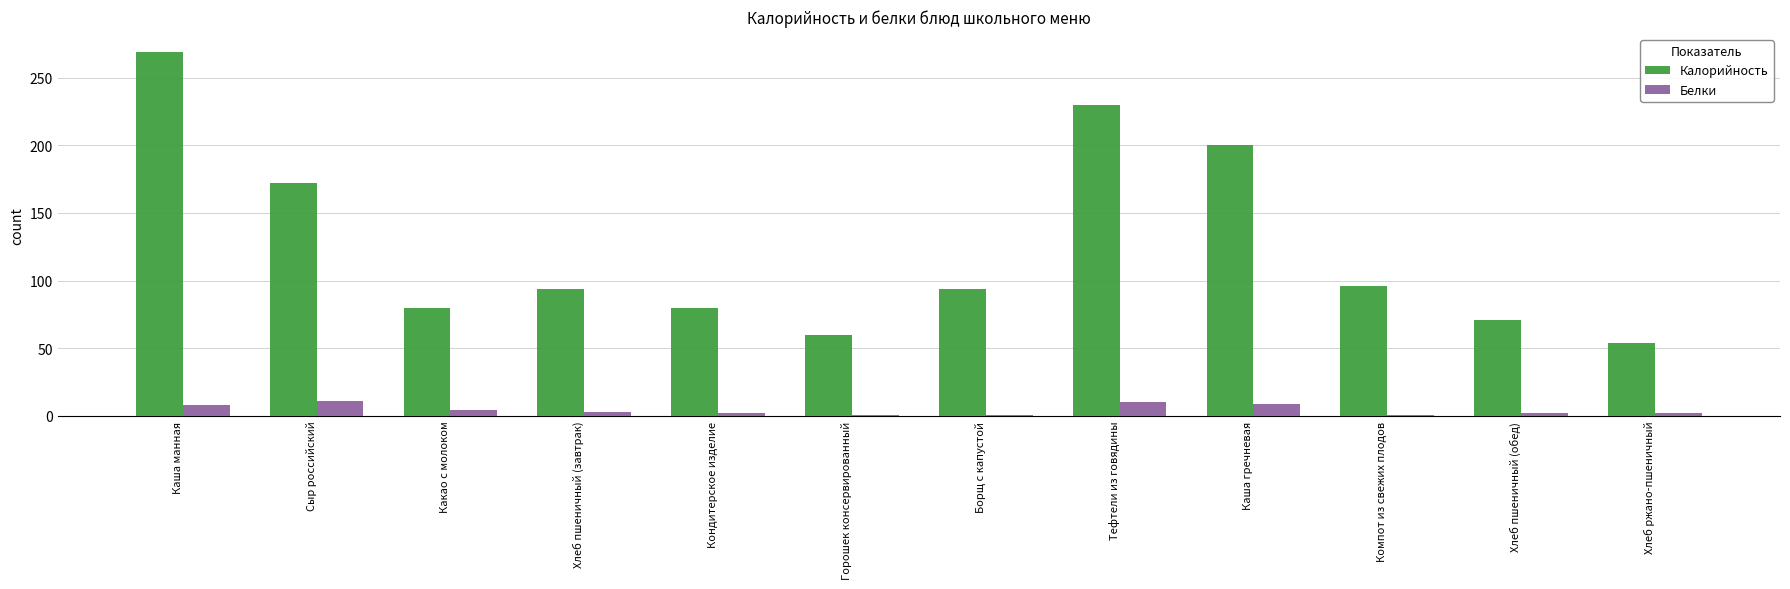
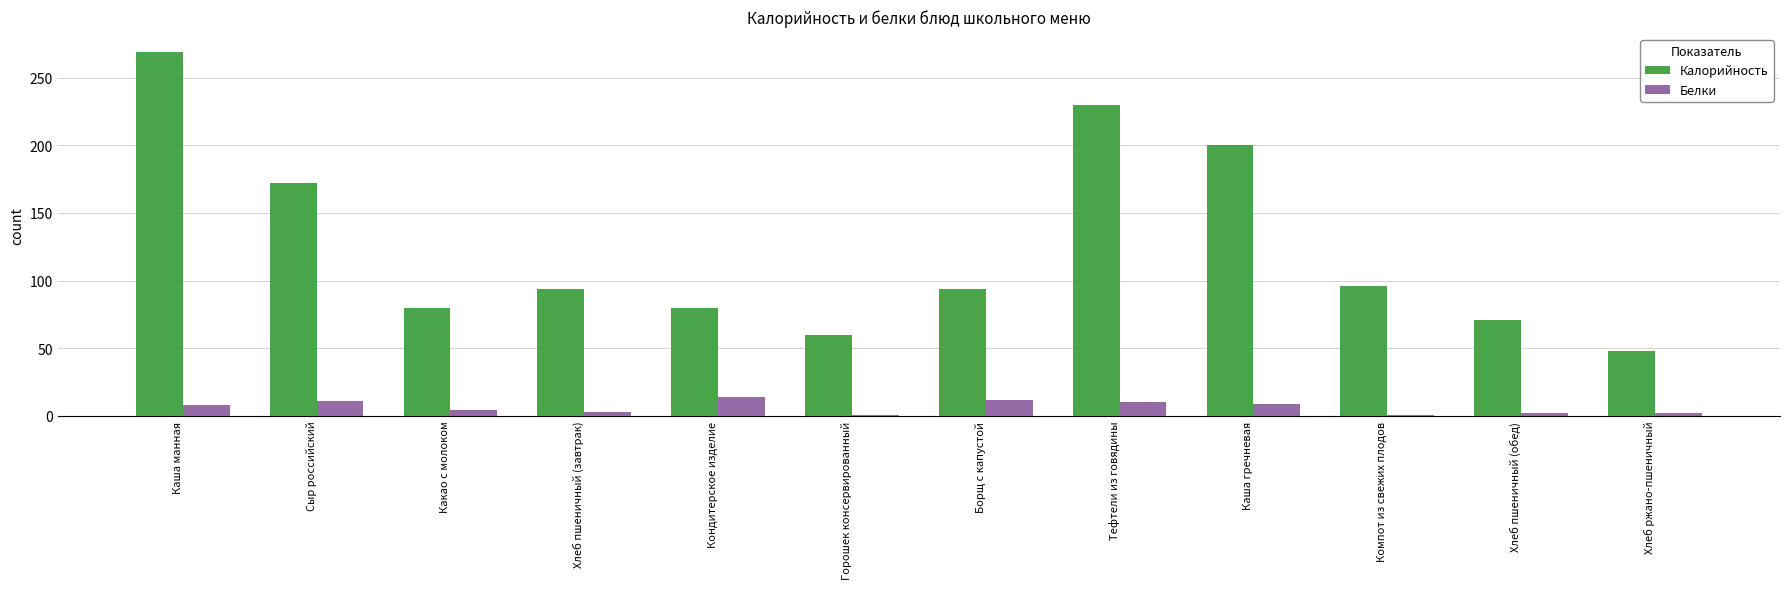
Белки, Кондитерское изделие: 2 -> 14
Белки, Борщ с капустой: 1 -> 12
Калорийность, Хлеб ржано-пшеничный: 54 -> 48
